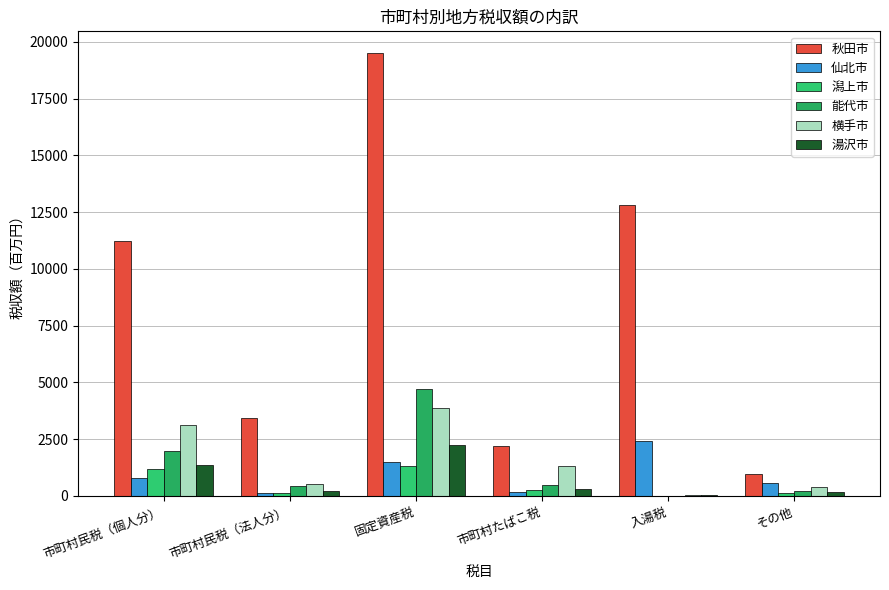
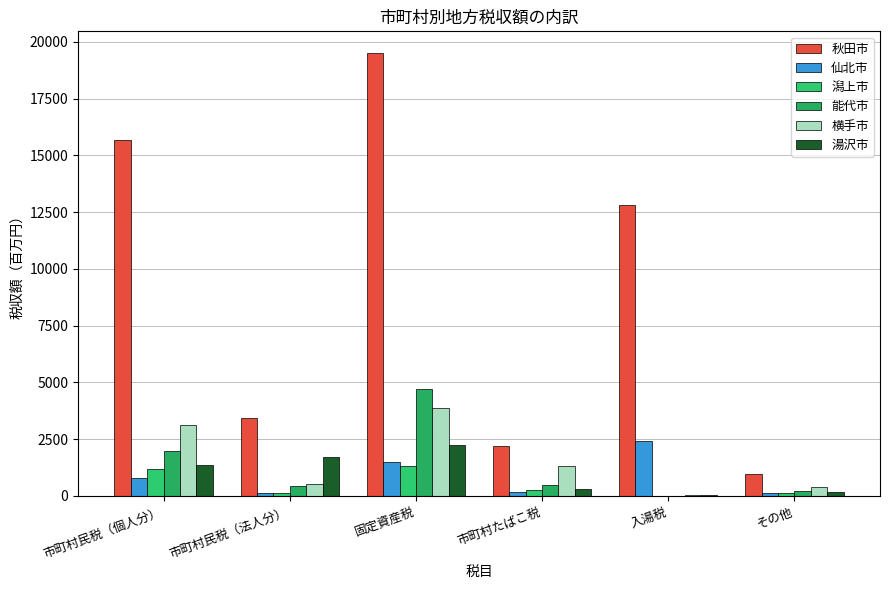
秋田市, 市町村民税（個人分）: 11200 -> 15700
湯沢市, 市町村民税（法人分）: 200 -> 1700
仙北市, その他: 600 -> 100
